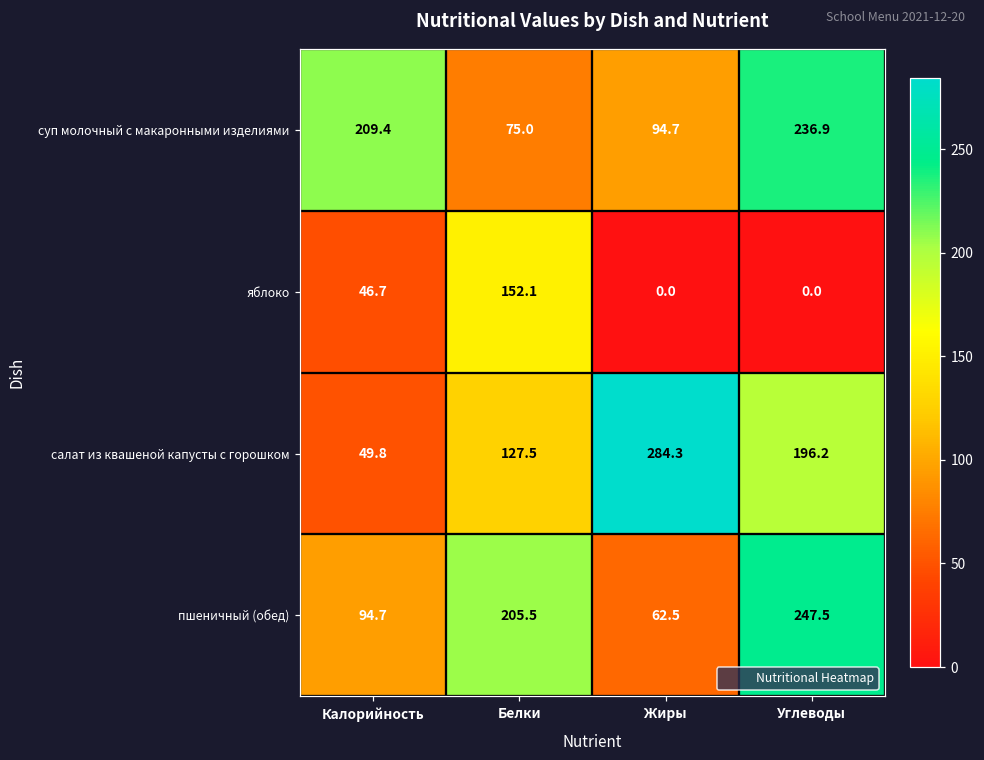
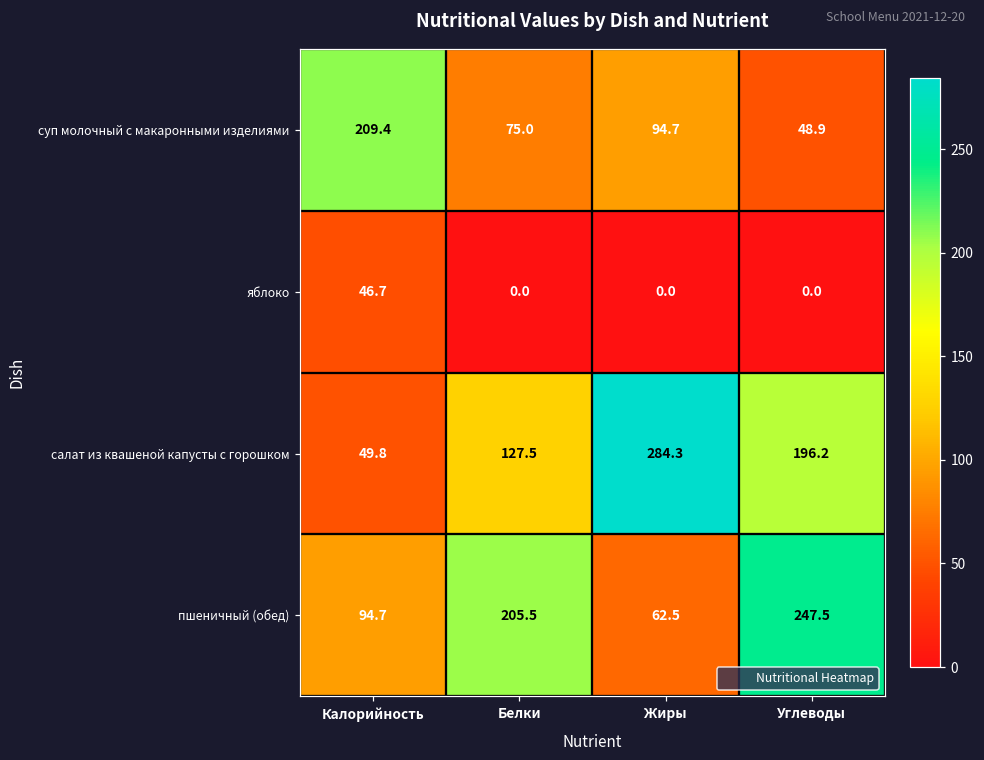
суп молочный с макаронными изделиями, Углеводы: 236.9 -> 48.9
яблоко, Белки: 152.1 -> 0.0
